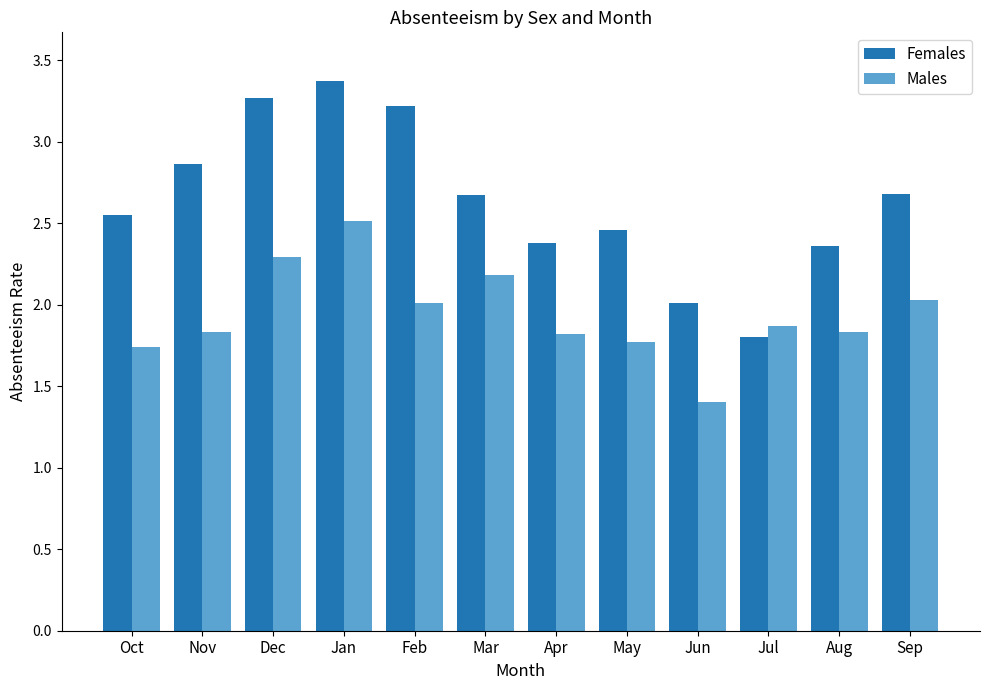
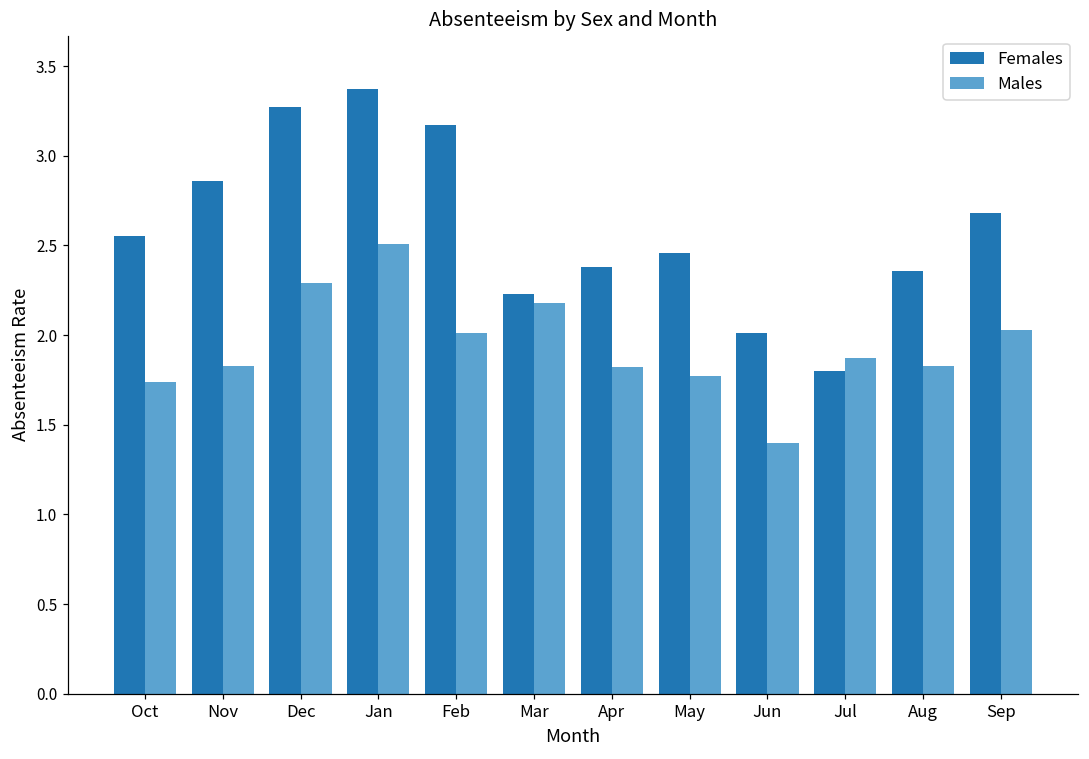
Females, Feb: 3.22 -> 3.17
Females, Mar: 2.67 -> 2.23
